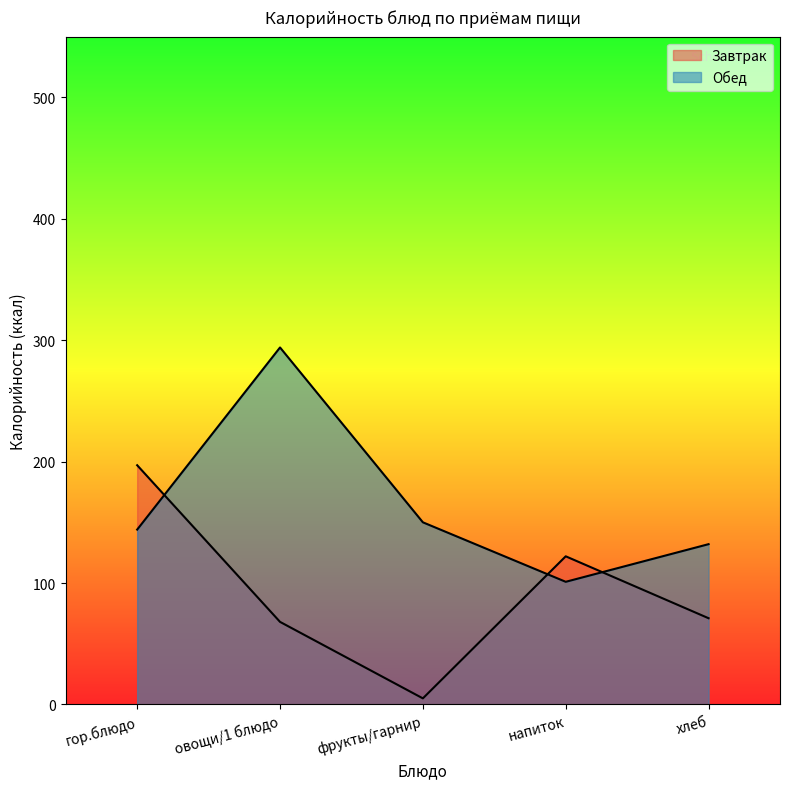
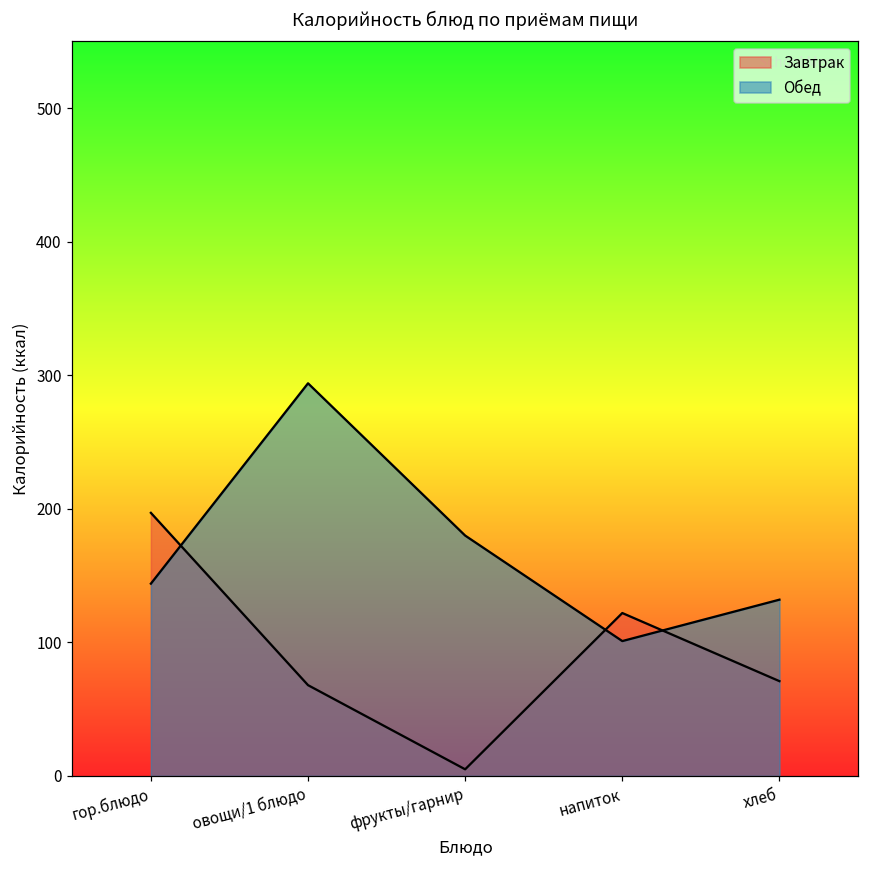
Обед, фрукты/гарнир: 150 -> 180
